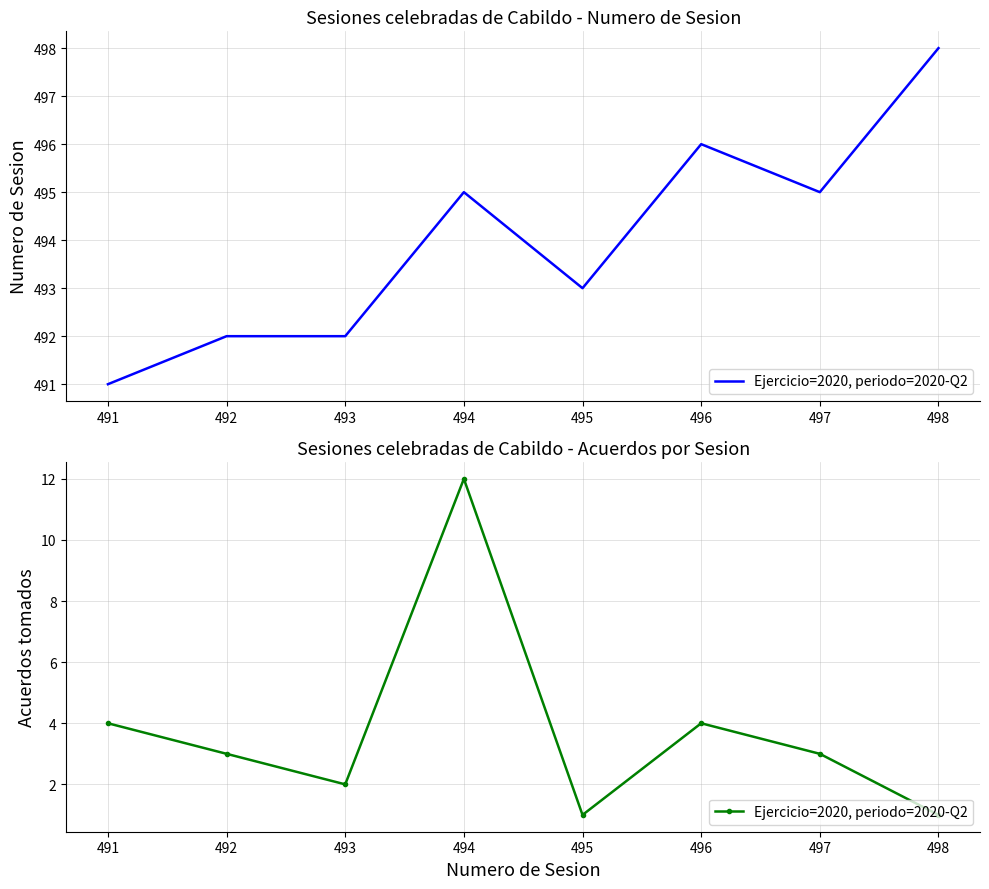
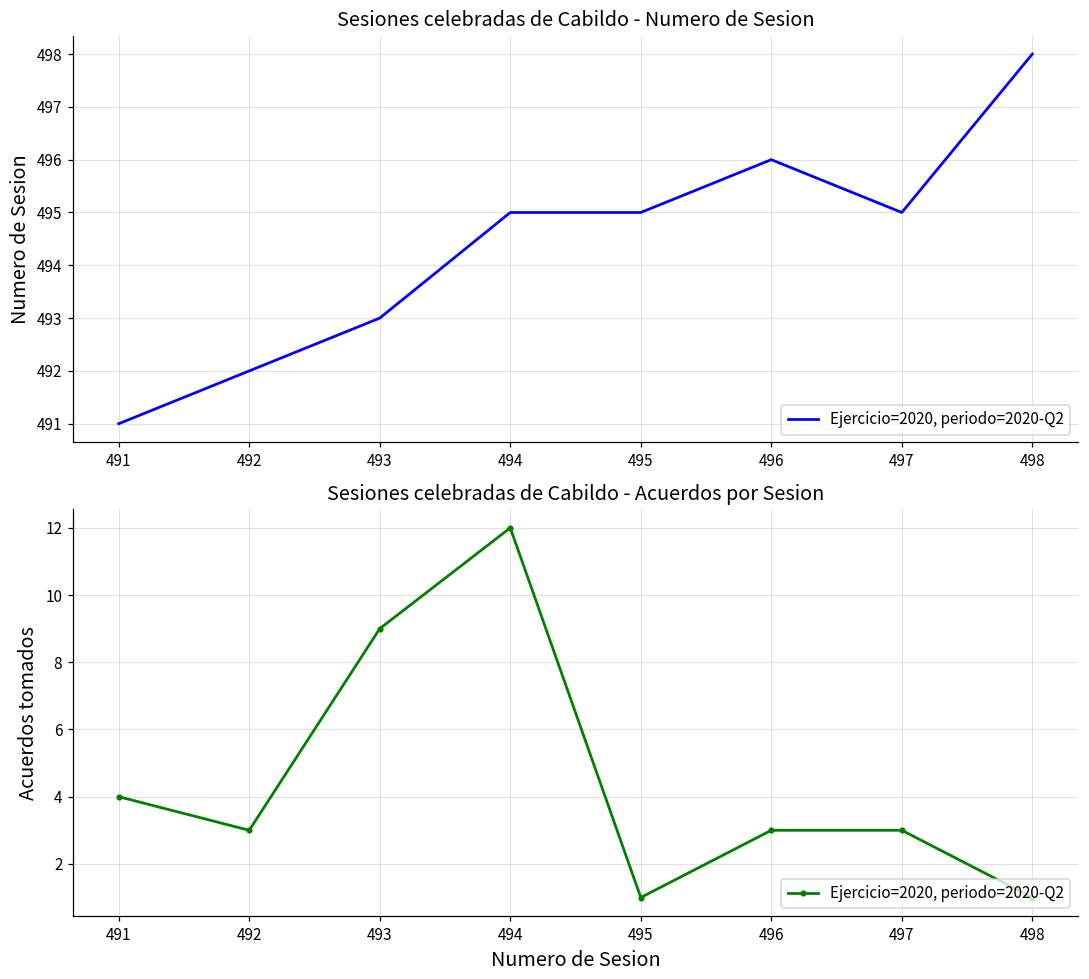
Sesiones celebradas de Cabildo - Numero de Sesion, 493: 492 -> 493
Sesiones celebradas de Cabildo - Numero de Sesion, 495: 493 -> 495
Sesiones celebradas de Cabildo - Acuerdos por Sesion, 493: 2 -> 9
Sesiones celebradas de Cabildo - Acuerdos por Sesion, 496: 4 -> 3
